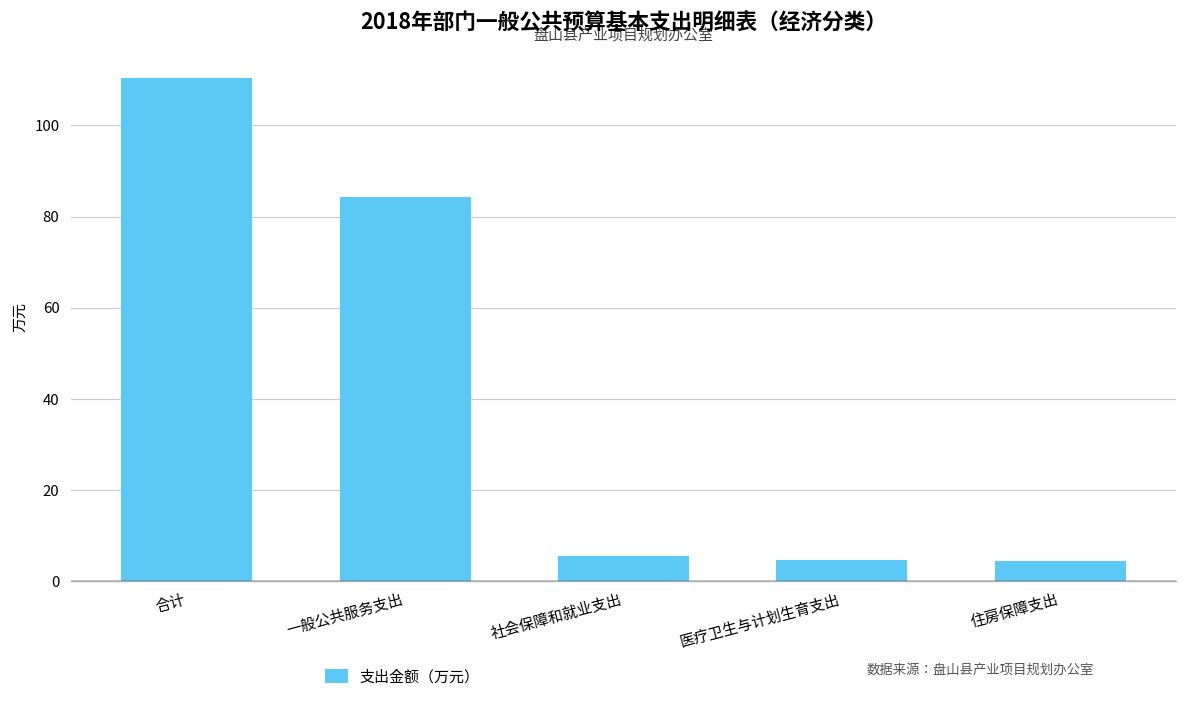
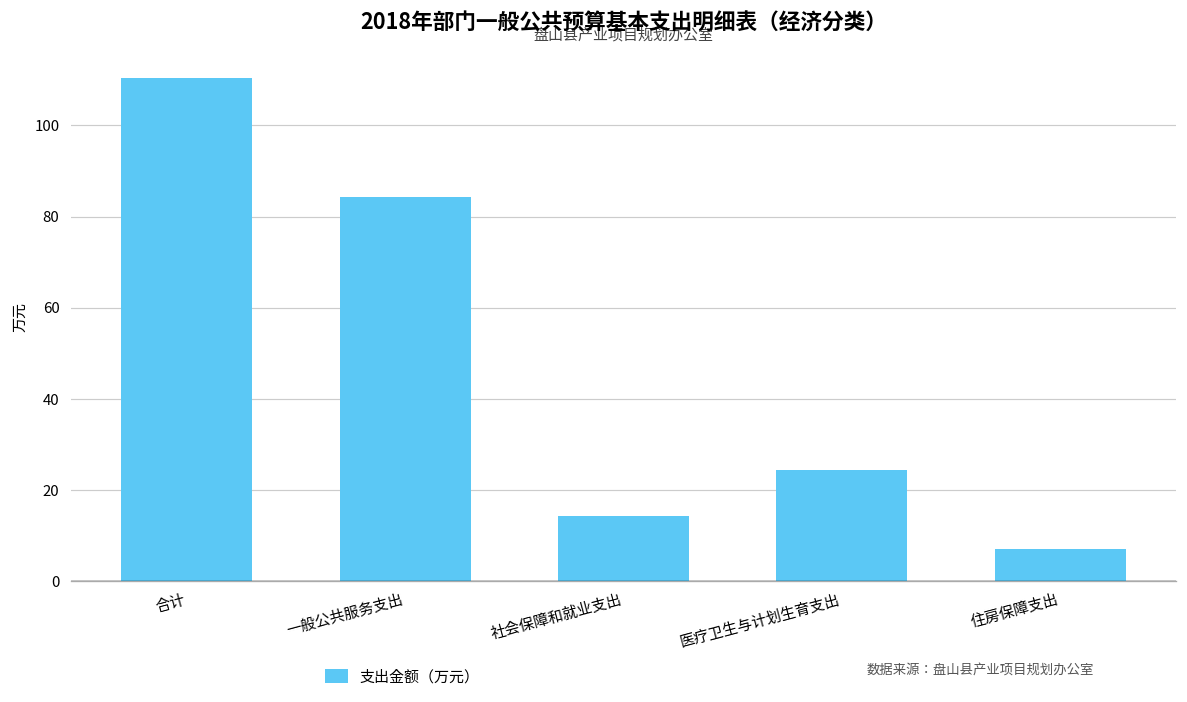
社会保障和就业支出: 5 -> 14
医疗卫生与计划生育支出: 5 -> 24
住房保障支出: 4 -> 7
